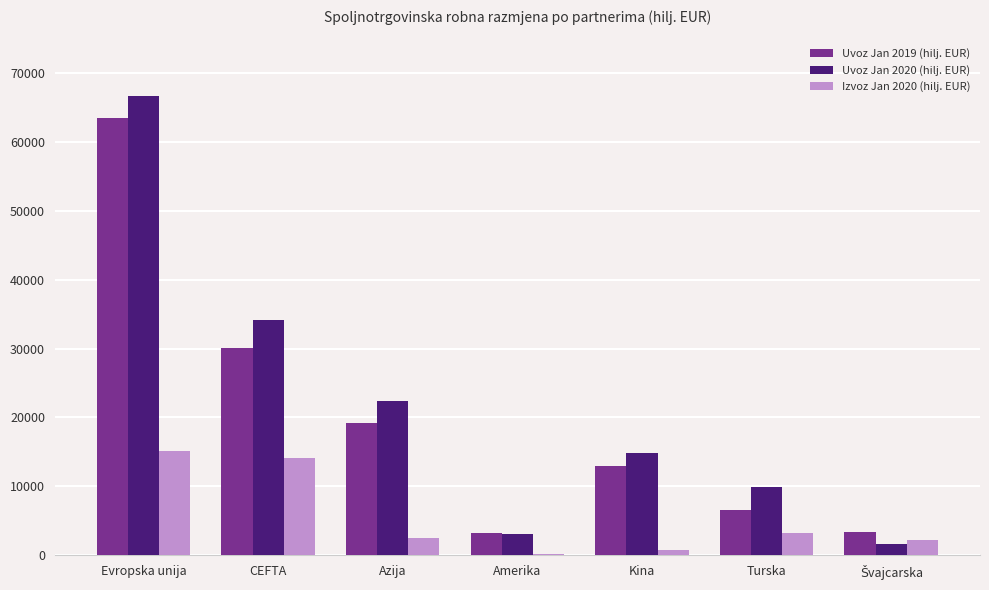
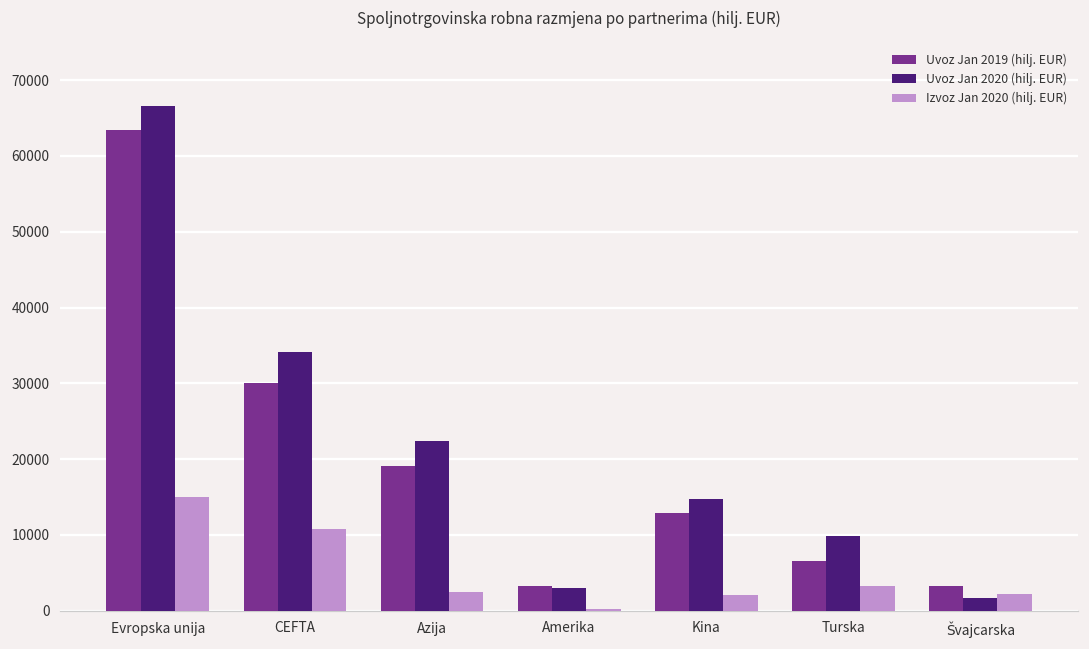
Izvoz Jan 2020 (hilj. EUR), CEFTA: 14000 -> 11000
Izvoz Jan 2020 (hilj. EUR), Kina: 1000 -> 2000
